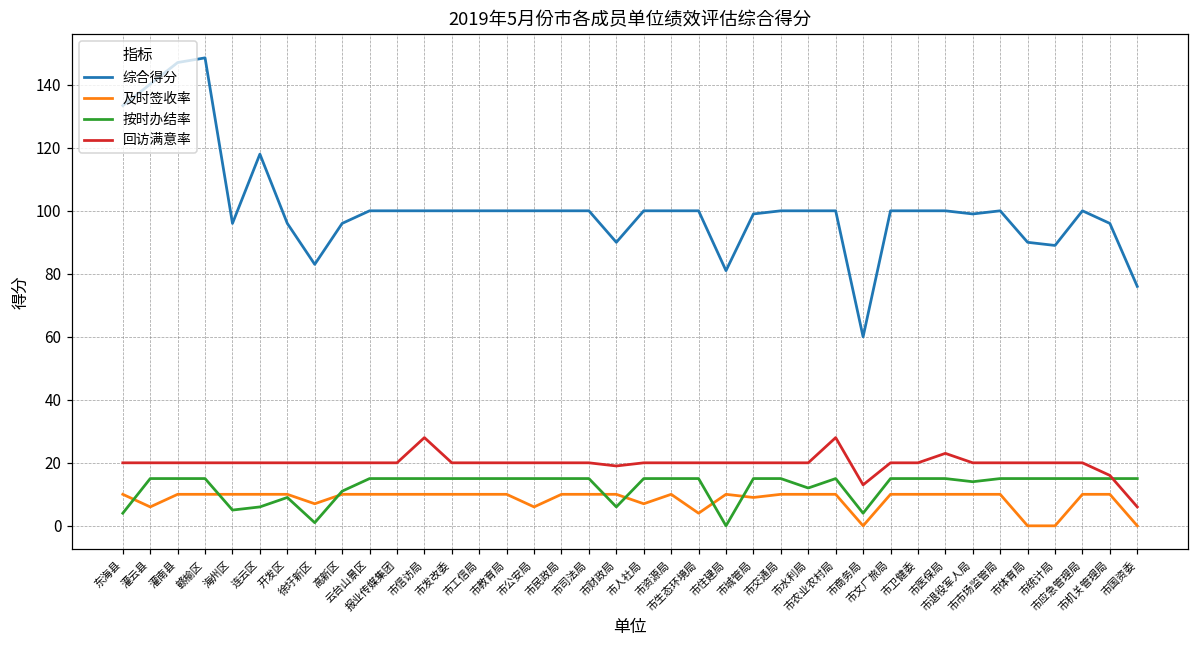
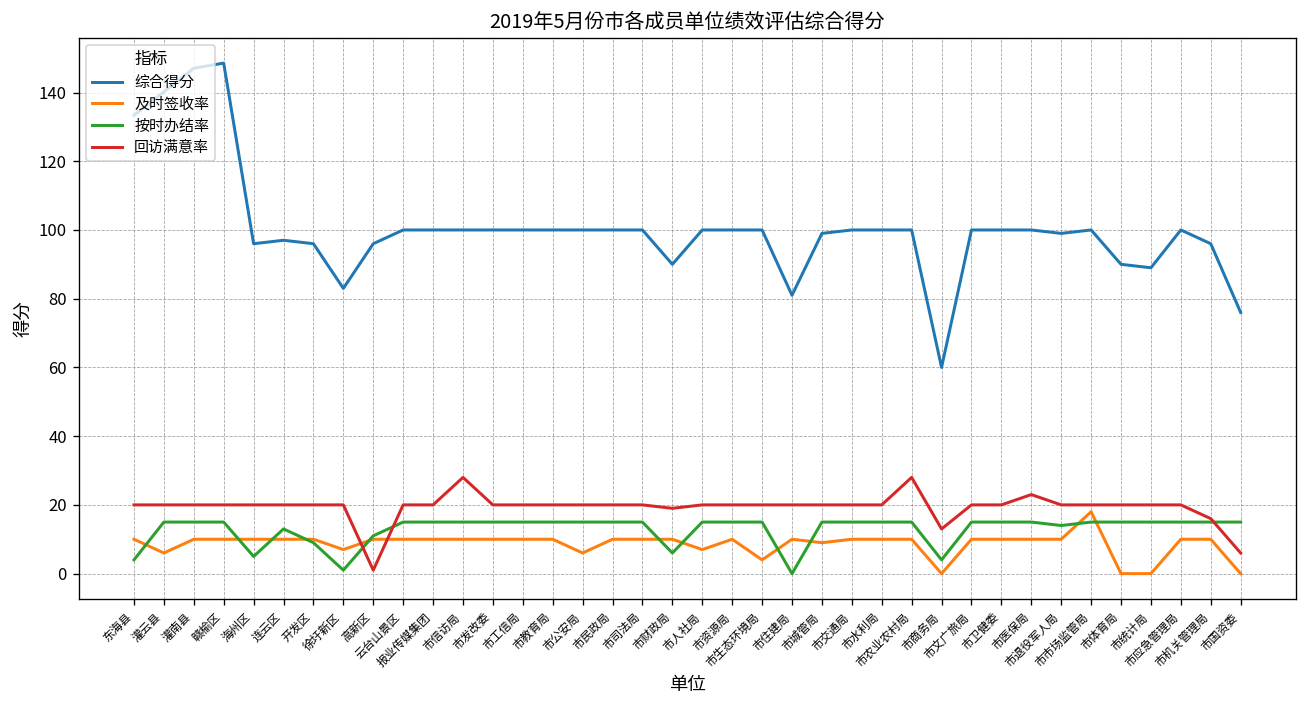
综合得分, 连云区: 118 -> 97
按时办结率, 连云区: 6 -> 13
回访满意率, 高新区: 20 -> 1
按时办结率, 市水利局: 12 -> 15
及时签收率, 市市场监管局: 10 -> 18
